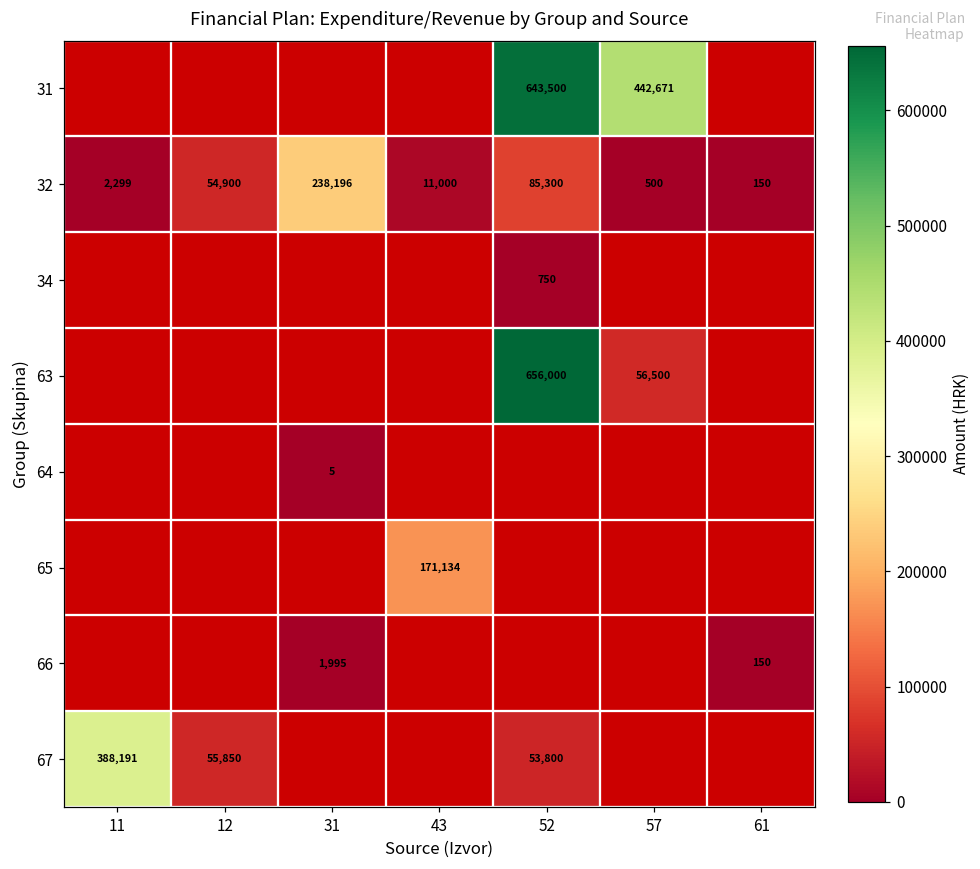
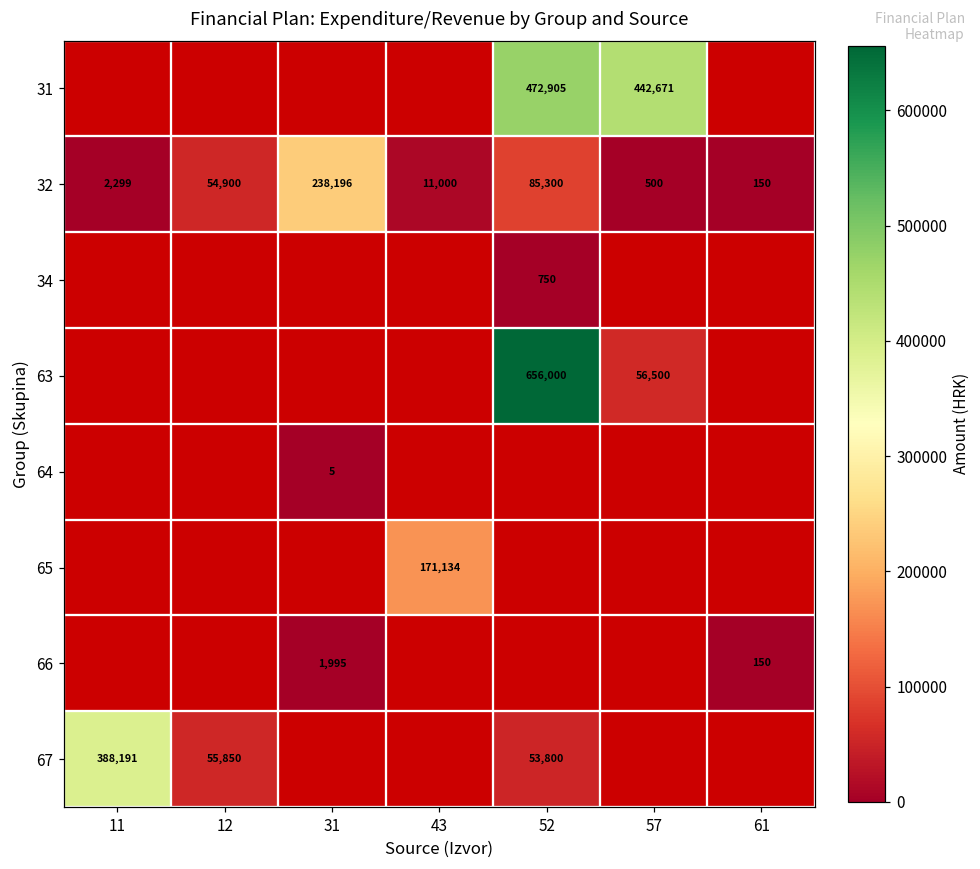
31, 52: 643,500 -> 472,905
